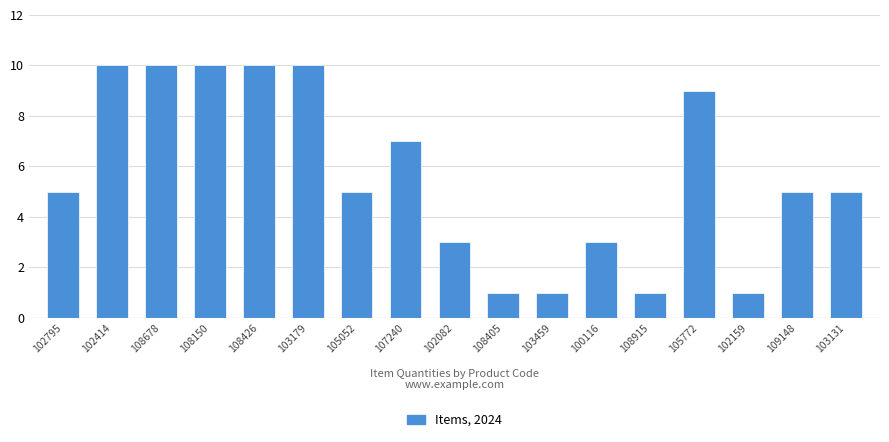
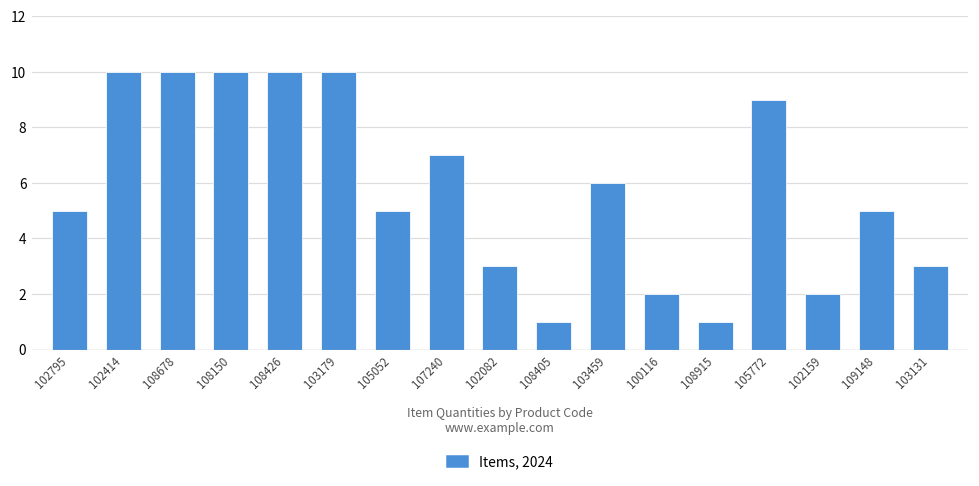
103459: 1 -> 6
100116: 3 -> 2
102159: 1 -> 2
103131: 5 -> 3
